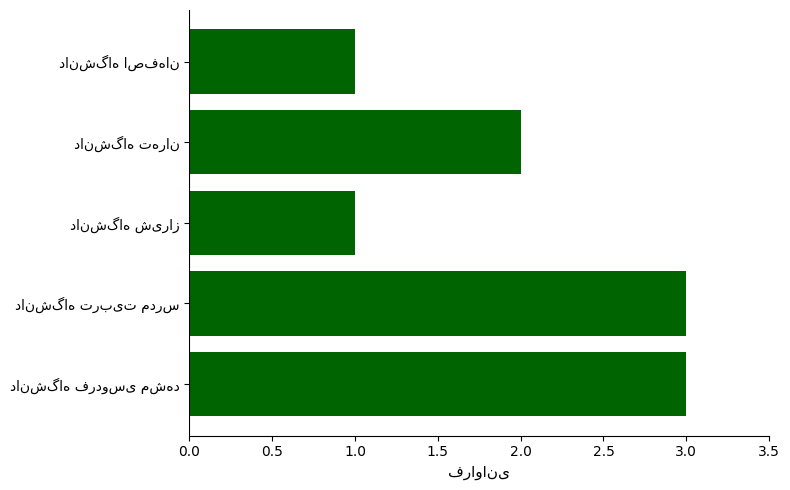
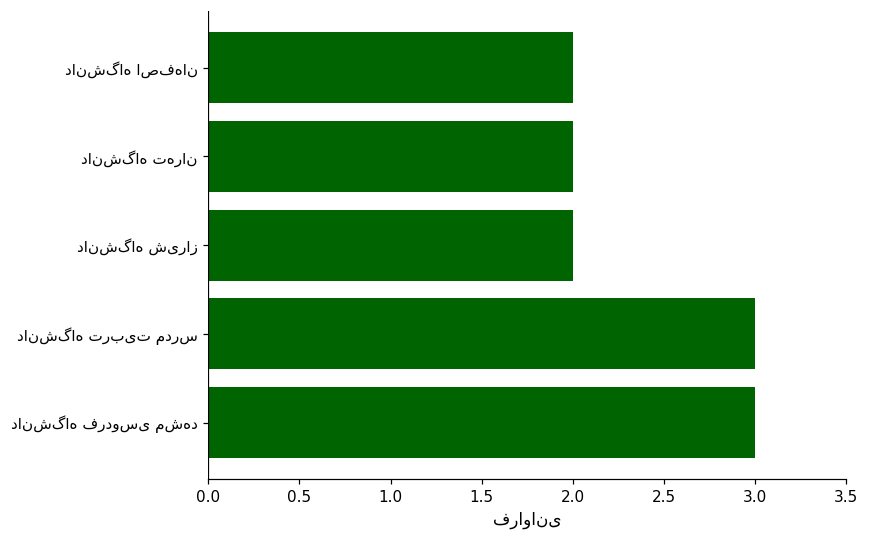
دانشگاه اصفهان: 1 -> 2
دانشگاه شیراز: 1 -> 2
